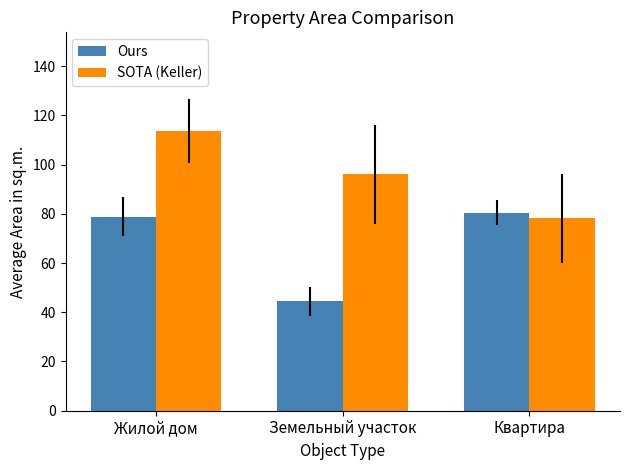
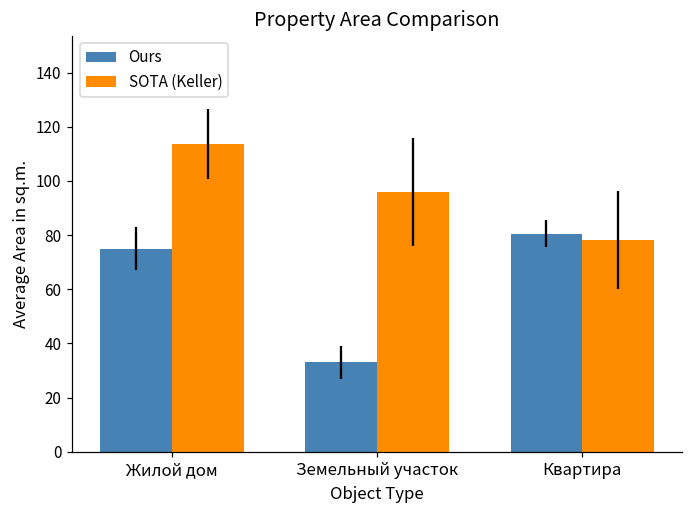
Ours, Жилой дом: 79 -> 75
Ours, Земельный участок: 44 -> 33
